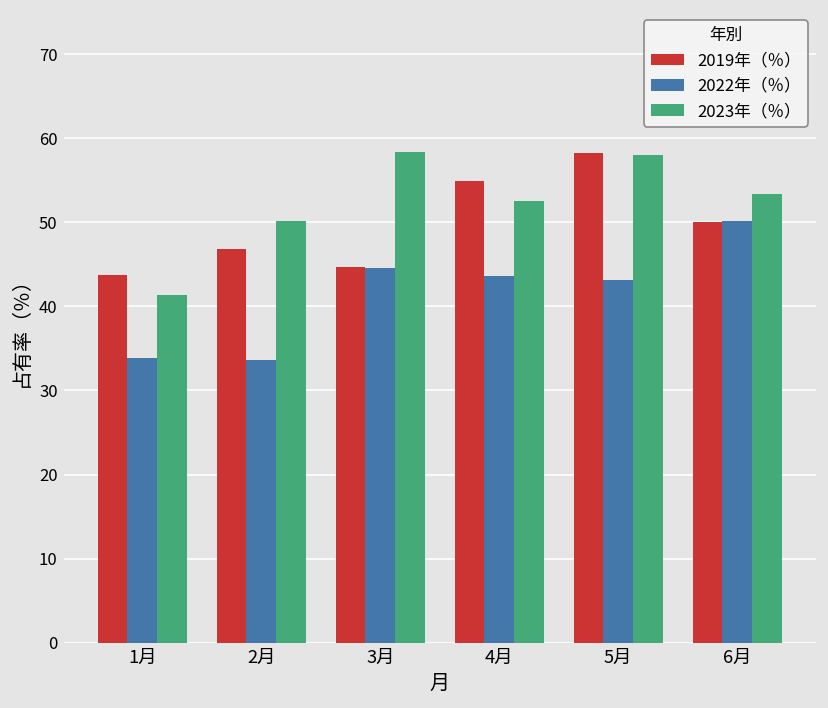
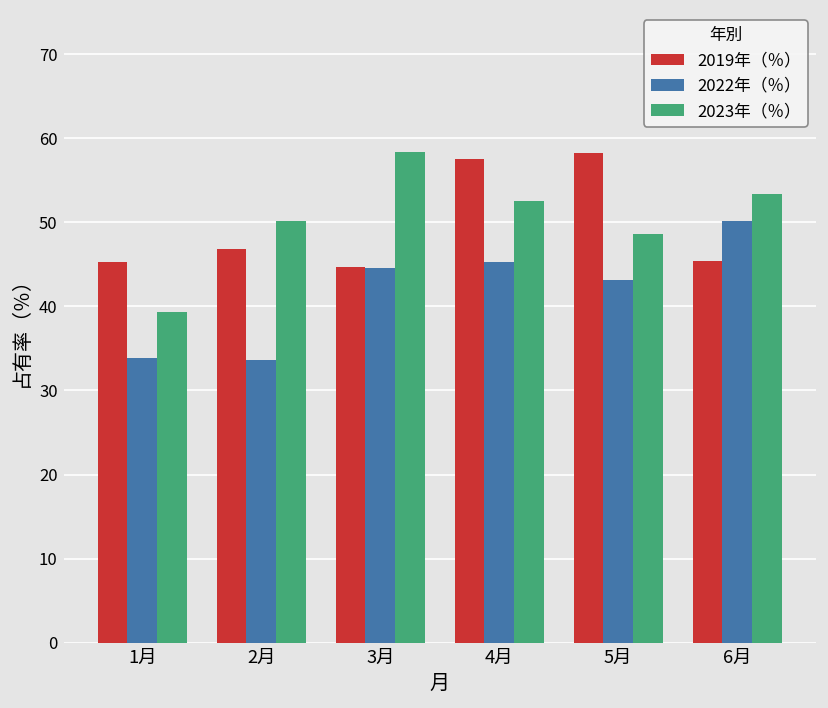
2019年（％）, 1月: 44 -> 45
2023年（％）, 1月: 41 -> 39
2019年（％）, 4月: 55 -> 58
2022年（％）, 4月: 44 -> 45
2023年（％）, 5月: 58 -> 49
2019年（％）, 6月: 50 -> 45
